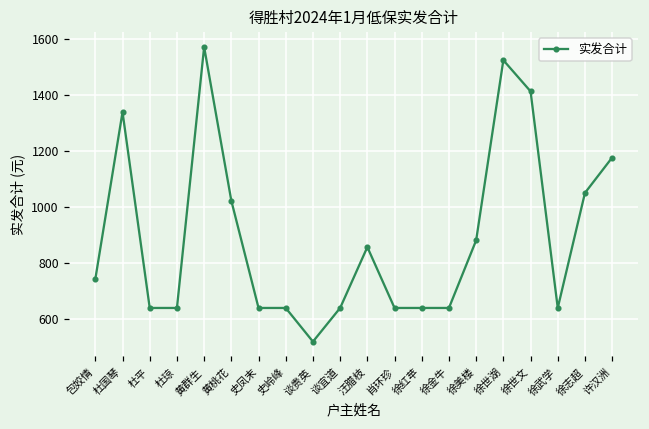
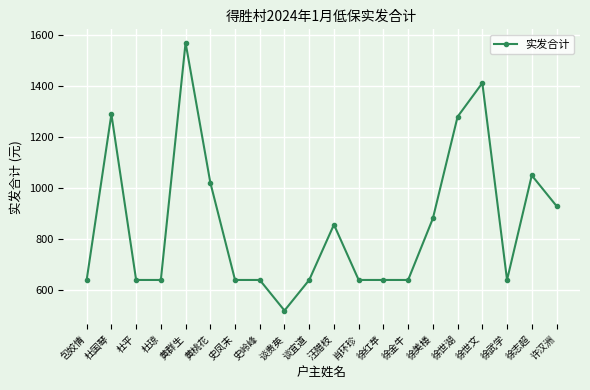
包姣情: 740 -> 640
杜国琴: 1340 -> 1290
徐世湖: 1520 -> 1280
许汉洲: 1180 -> 930
